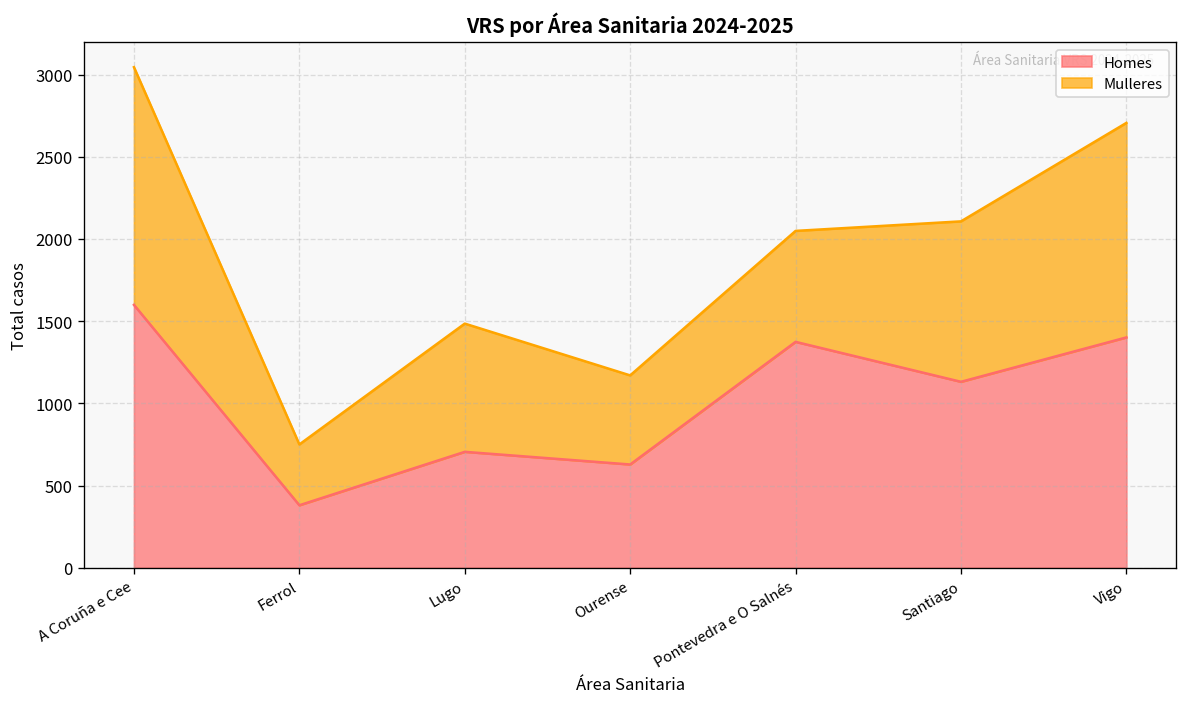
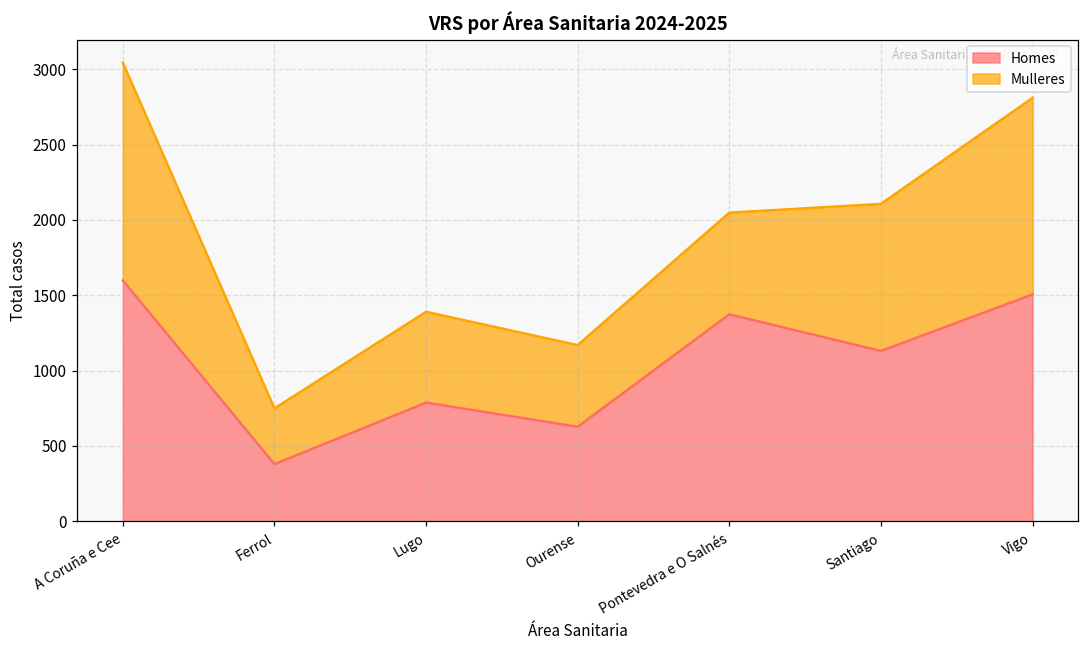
Homes, Lugo: 710 -> 790
Mulleres, Lugo: 780 -> 600
Homes, Vigo: 1400 -> 1510
